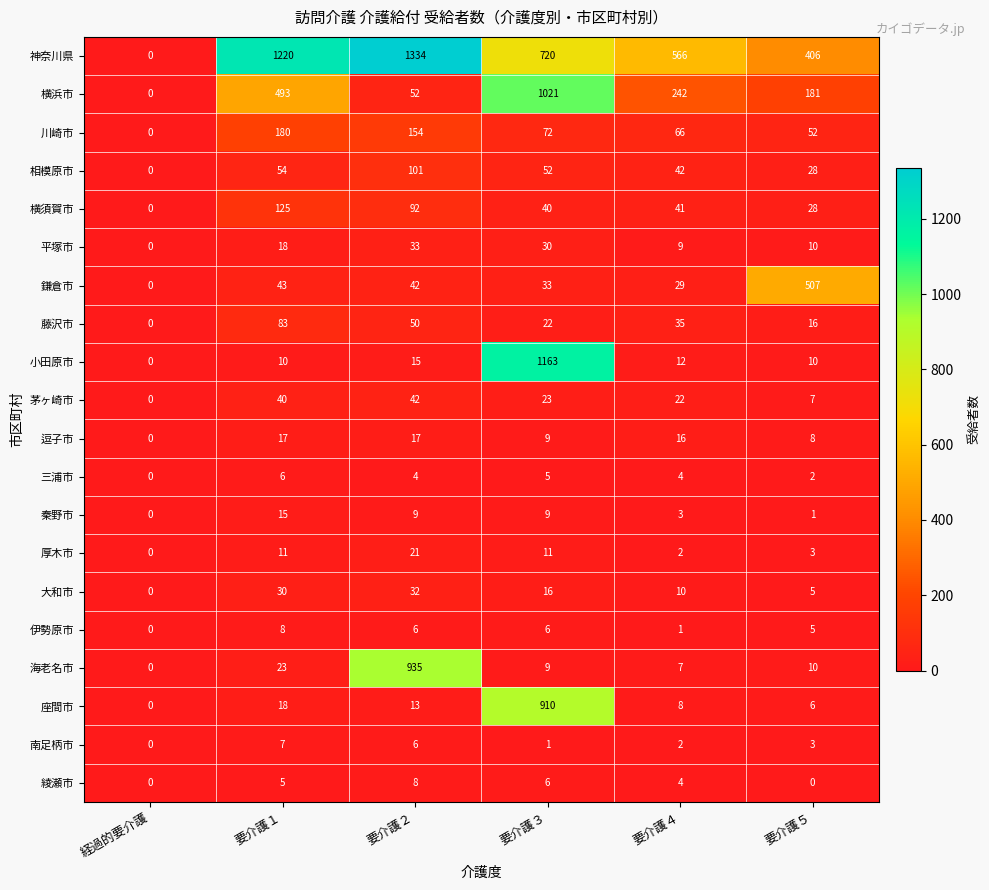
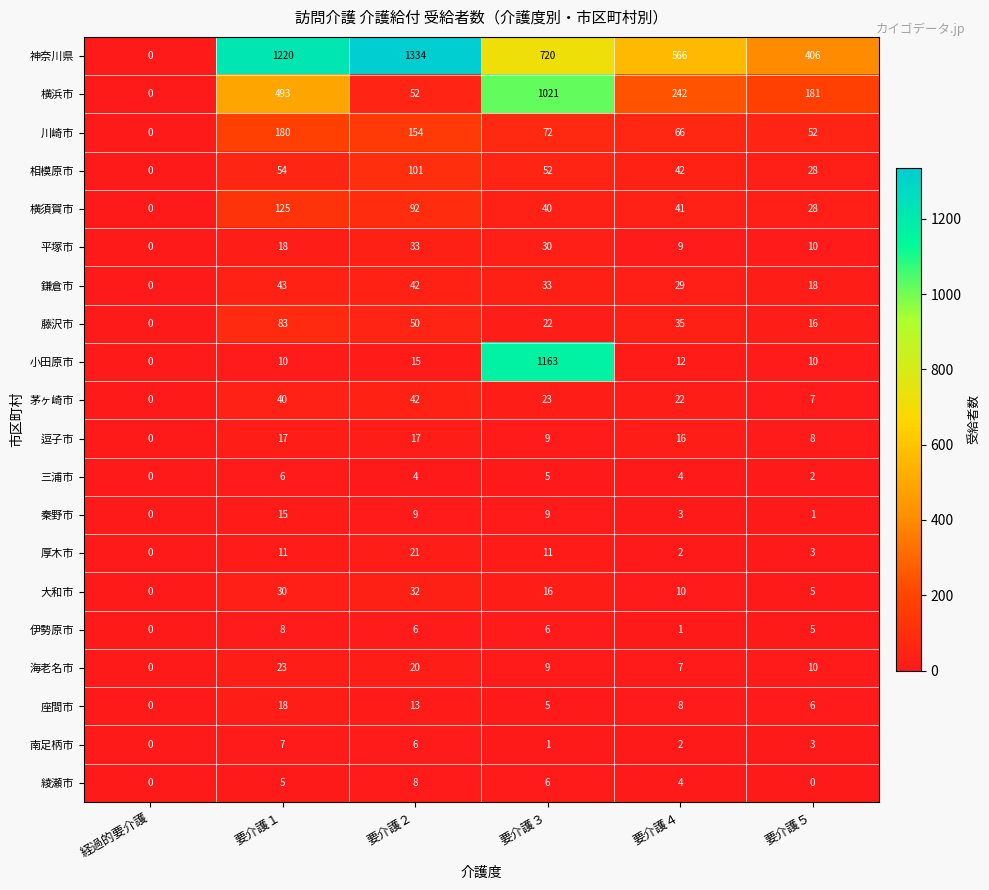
鎌倉市, 要介護５: 507 -> 18
海老名市, 要介護２: 935 -> 20
座間市, 要介護３: 910 -> 5
